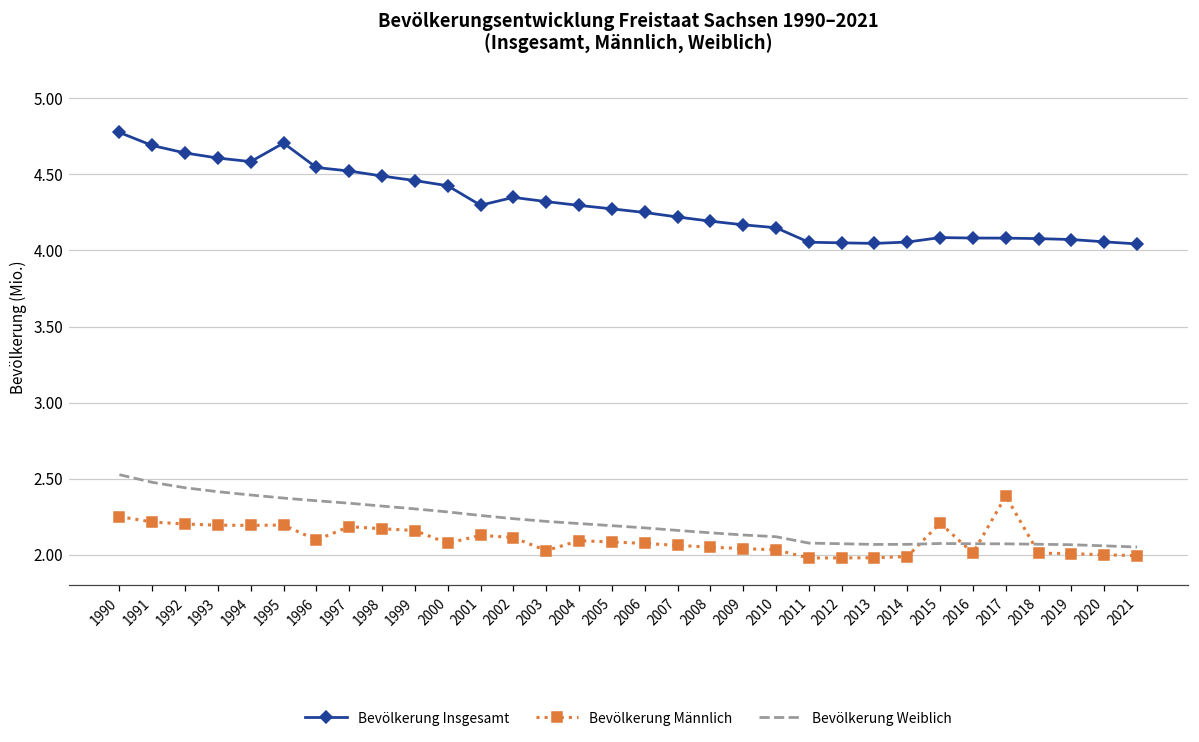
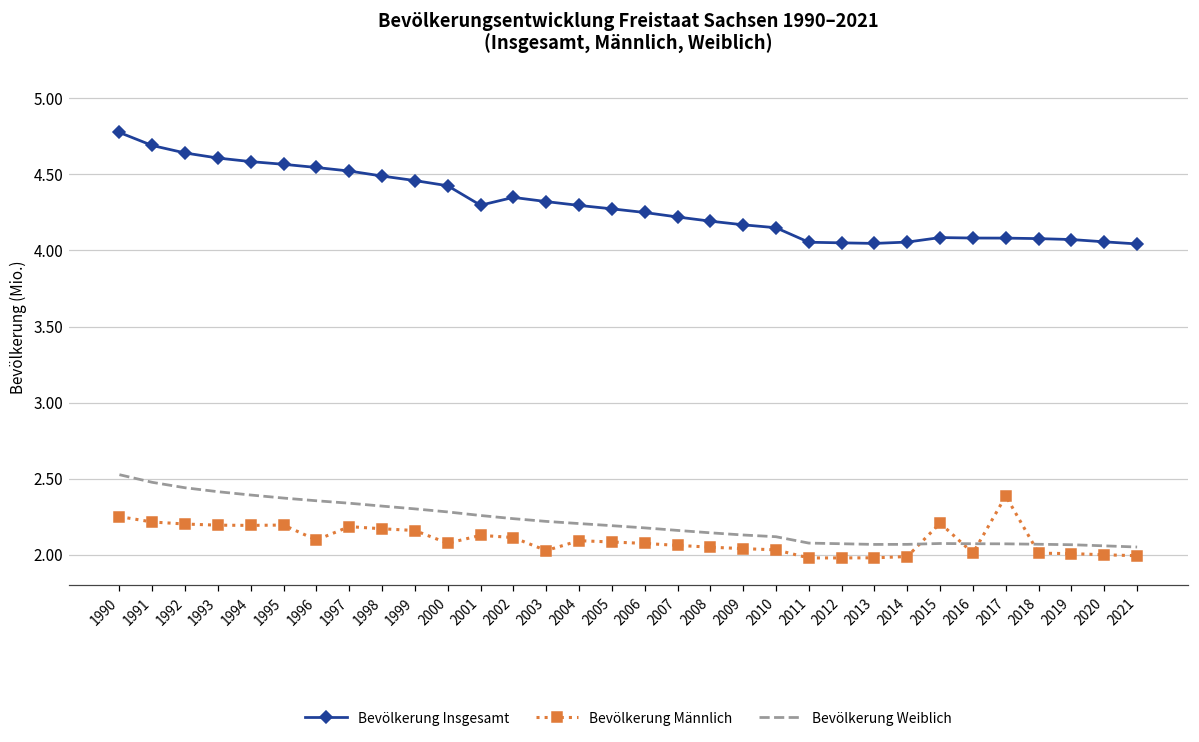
Bevölkerung Insgesamt, 1995: 4.71 -> 4.57
